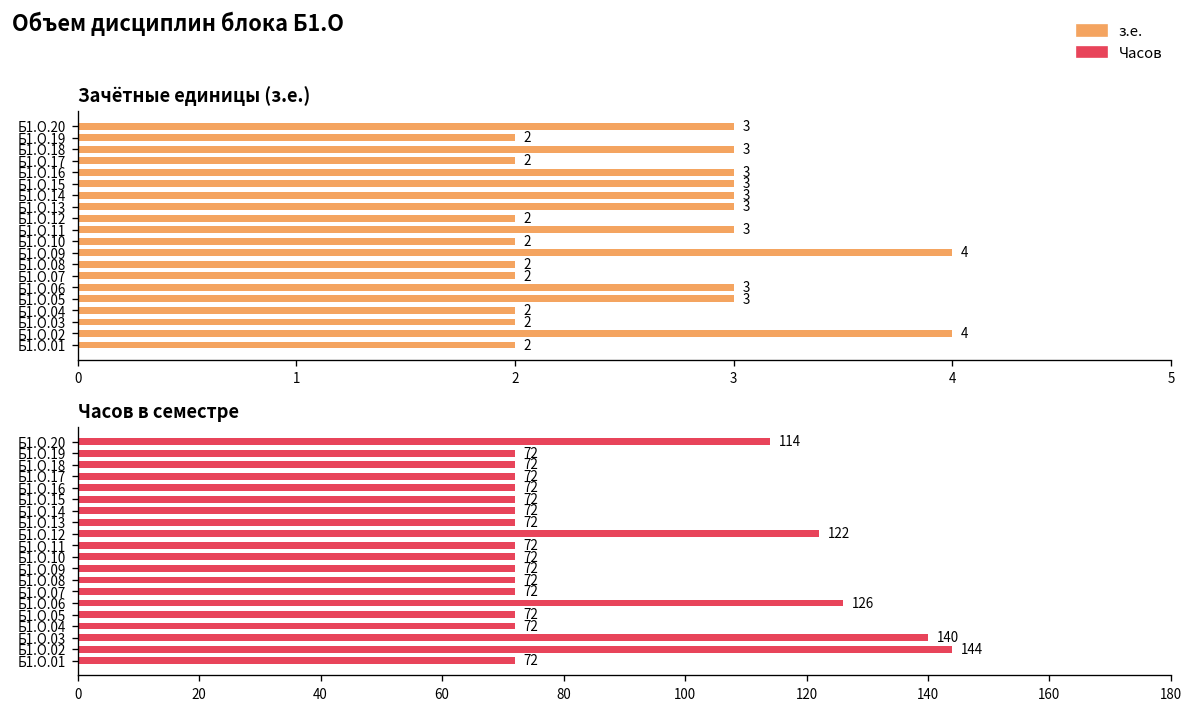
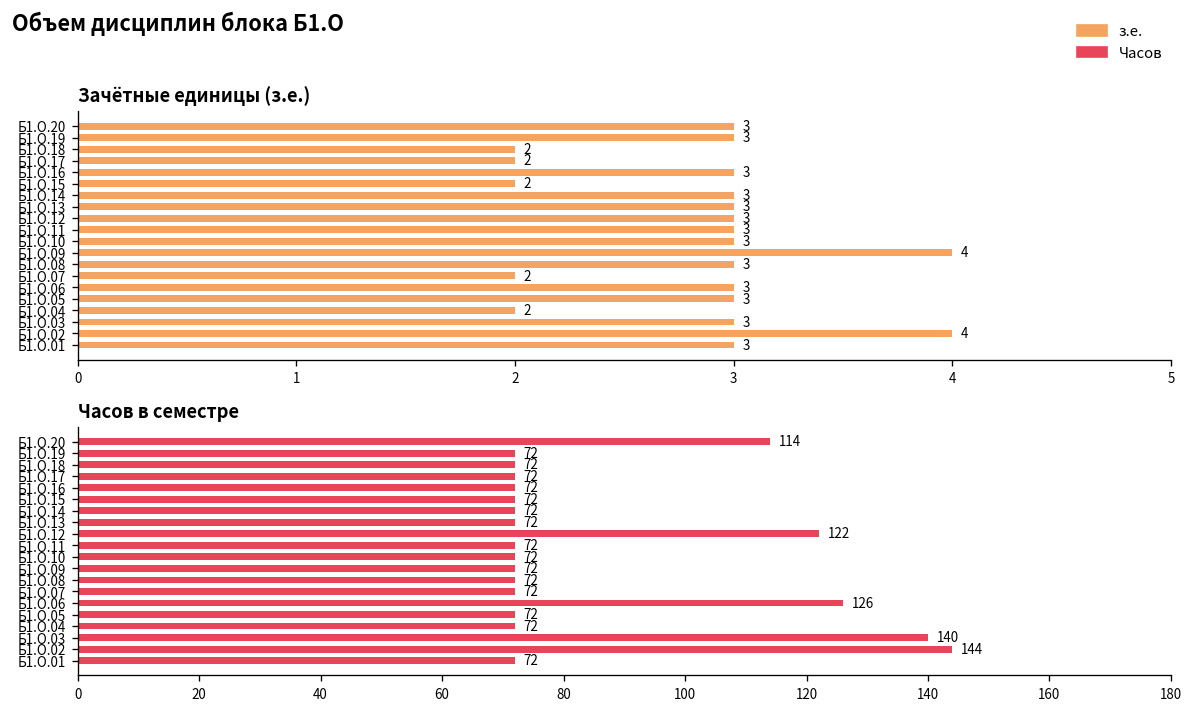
Зачётные единицы (з.е.), Б1.О.19: 2 -> 3
Зачётные единицы (з.е.), Б1.О.18: 3 -> 2
Зачётные единицы (з.е.), Б1.О.15: 3 -> 2
Зачётные единицы (з.е.), Б1.О.12: 2 -> 3
Зачётные единицы (з.е.), Б1.О.10: 2 -> 3
Зачётные единицы (з.е.), Б1.О.08: 2 -> 3
Зачётные единицы (з.е.), Б1.О.03: 2 -> 3
Зачётные единицы (з.е.), Б1.О.01: 2 -> 3
